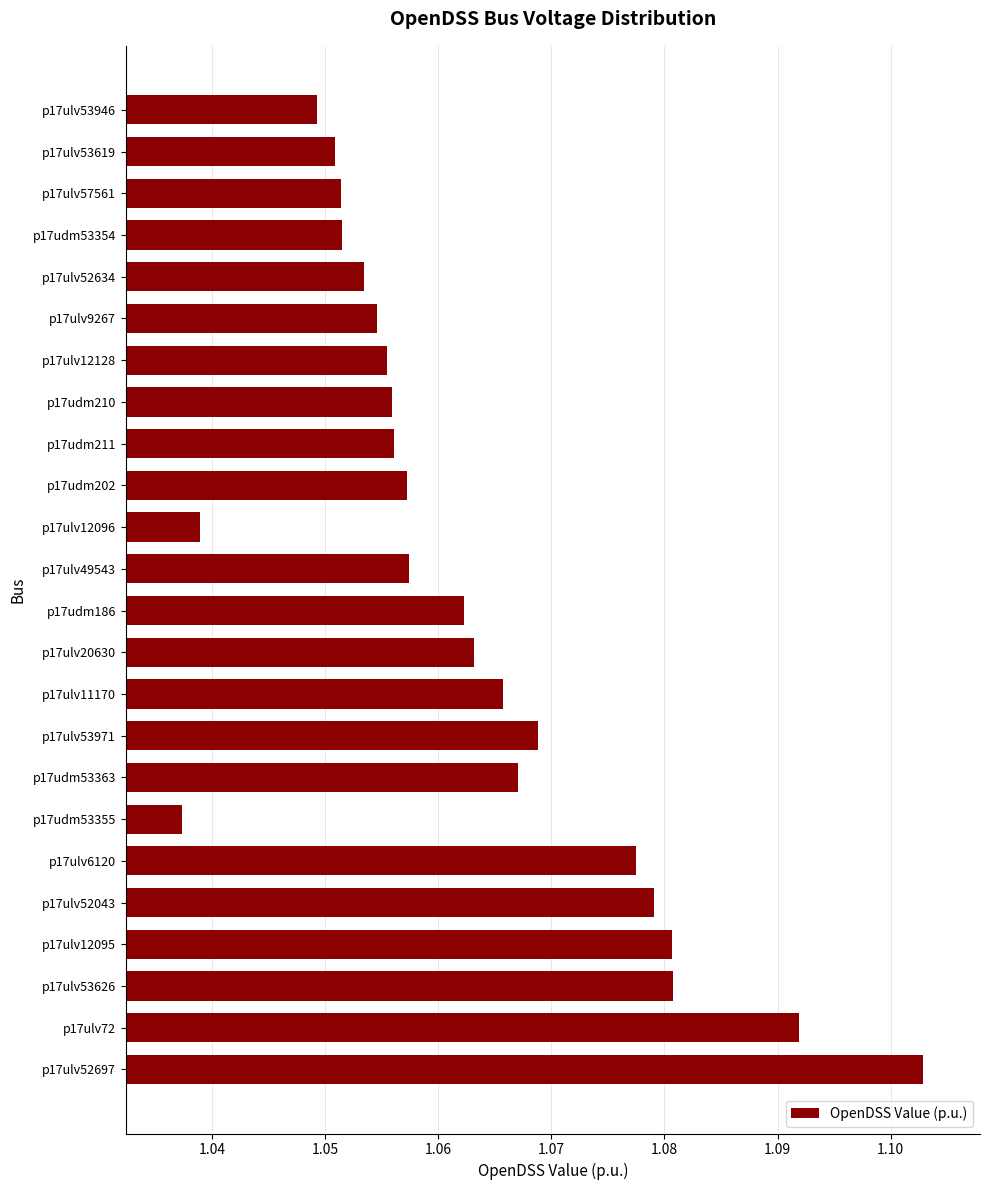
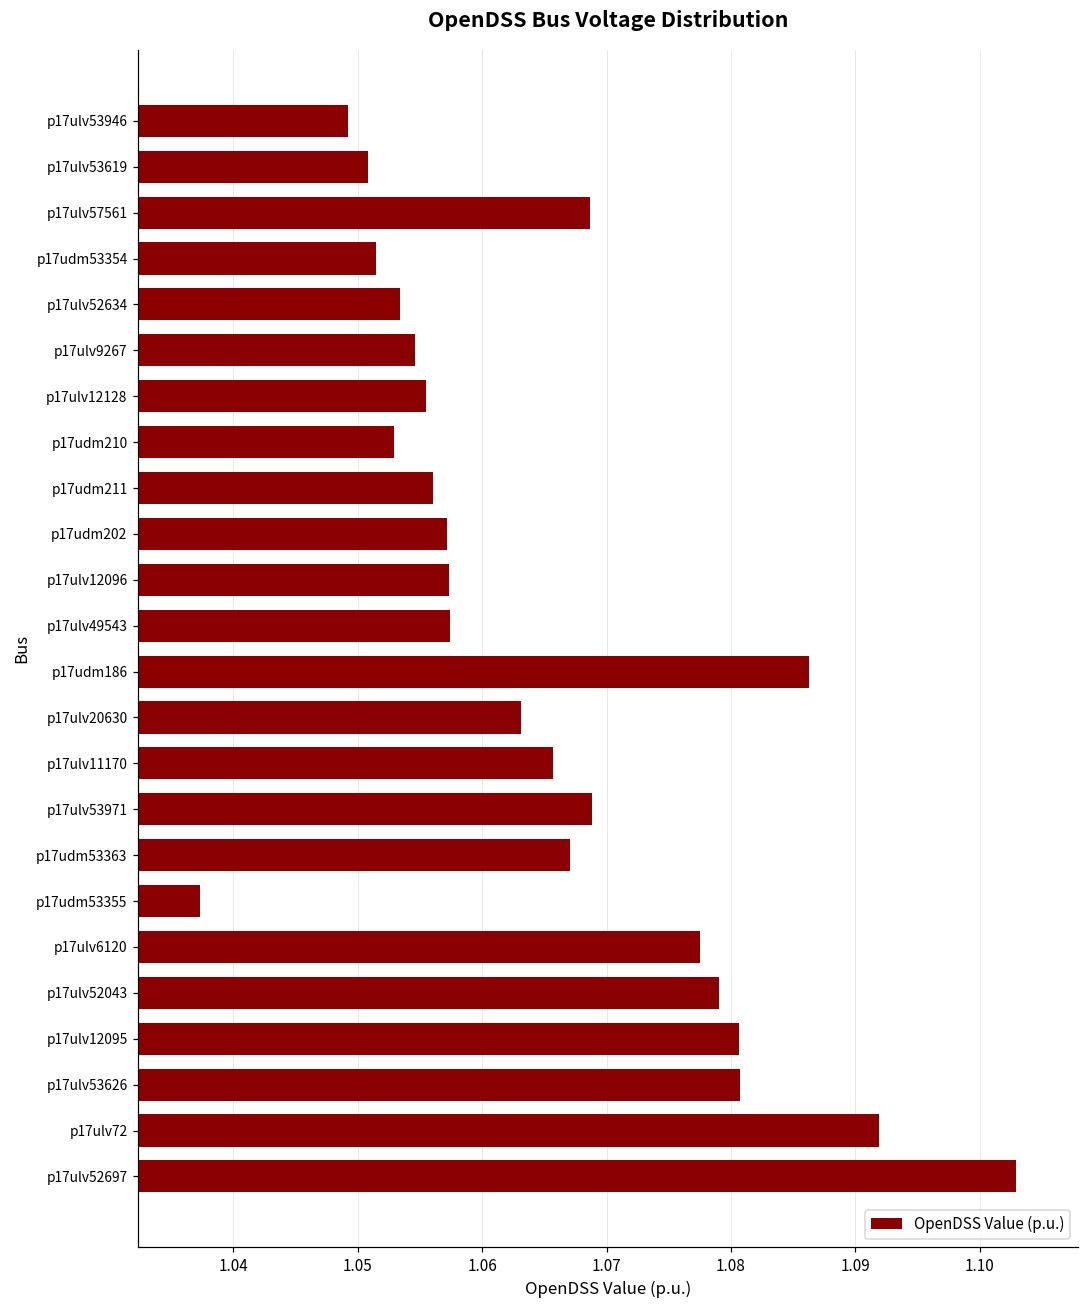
p17ulv57561: 1.0513 -> 1.0687
p17udm210: 1.0559 -> 1.0529
p17ulv12096: 1.0389 -> 1.0573
p17udm186: 1.0623 -> 1.0863
